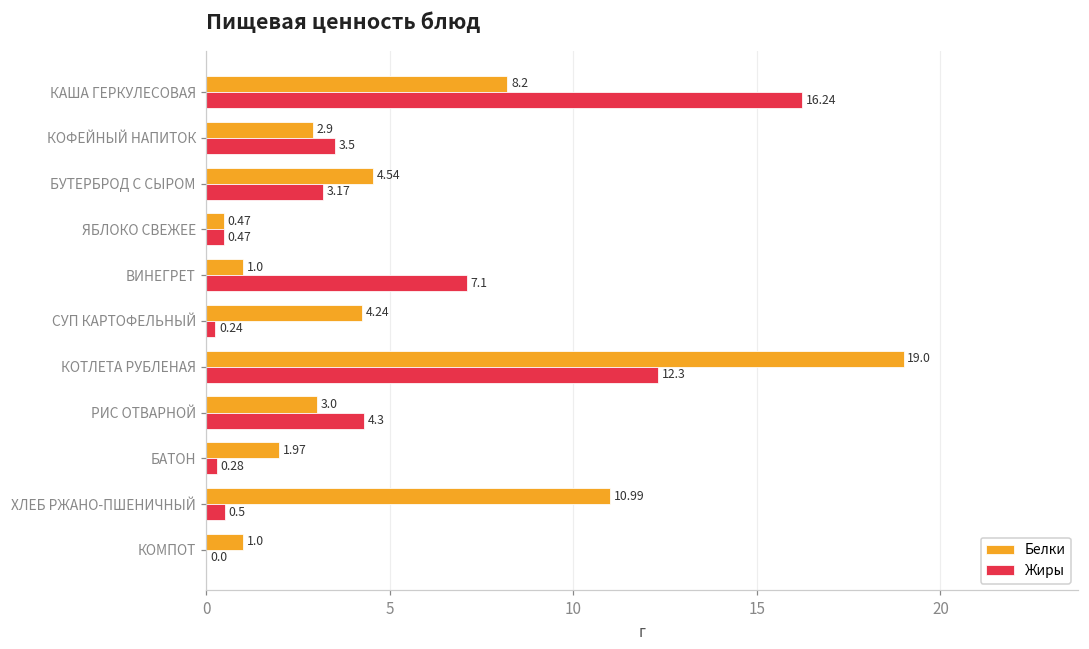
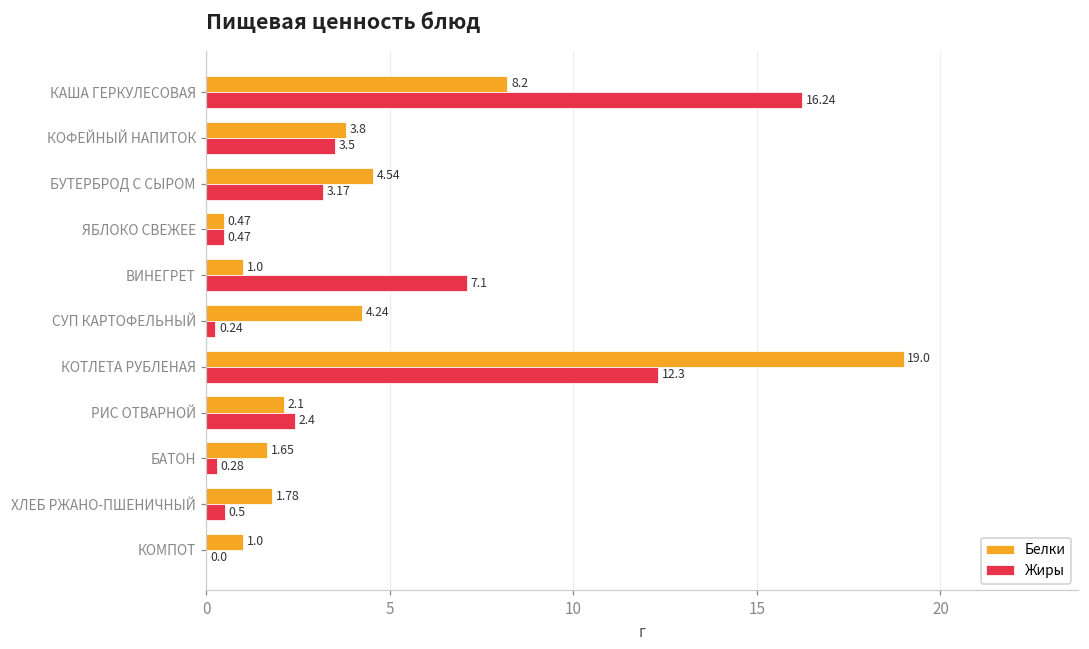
Белки, КОФЕЙНЫЙ НАПИТОК: 2.9 -> 3.8
Белки, РИС ОТВАРНОЙ: 3.0 -> 2.1
Жиры, РИС ОТВАРНОЙ: 4.3 -> 2.4
Белки, БАТОН: 1.97 -> 1.65
Белки, ХЛЕБ РЖАНО-ПШЕНИЧНЫЙ: 10.99 -> 1.78
